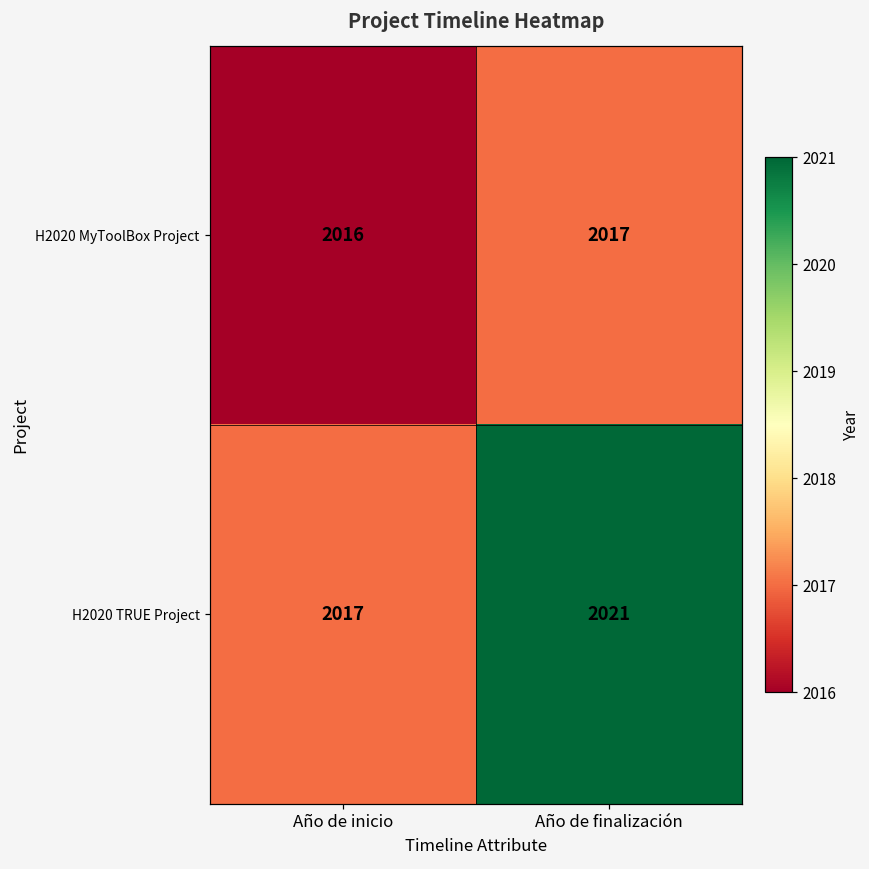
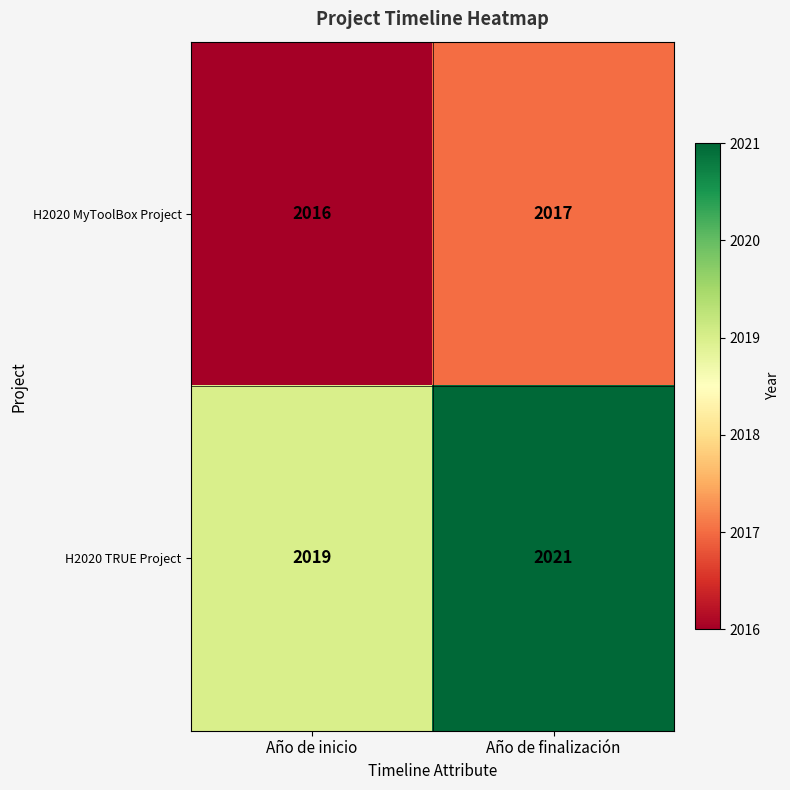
H2020 TRUE Project, Año de inicio: 2017 -> 2019
